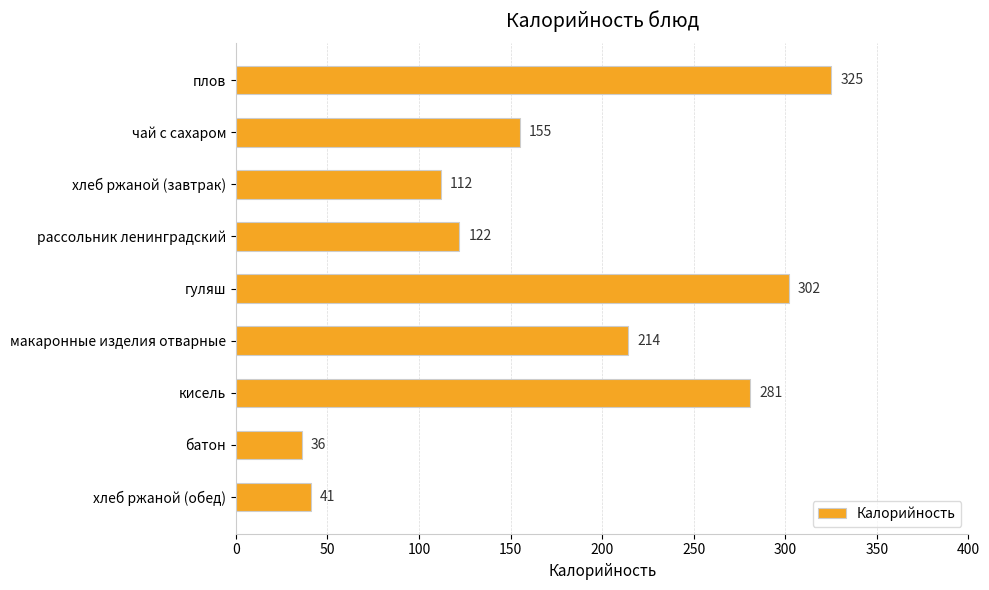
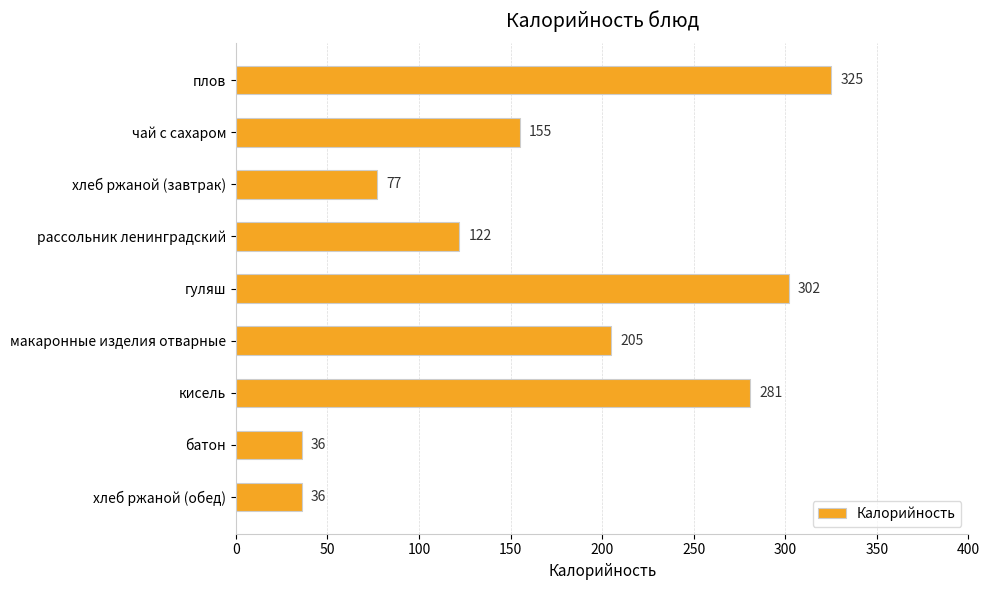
хлеб ржаной (завтрак): 112 -> 77
макаронные изделия отварные: 214 -> 205
хлеб ржаной (обед): 41 -> 36
